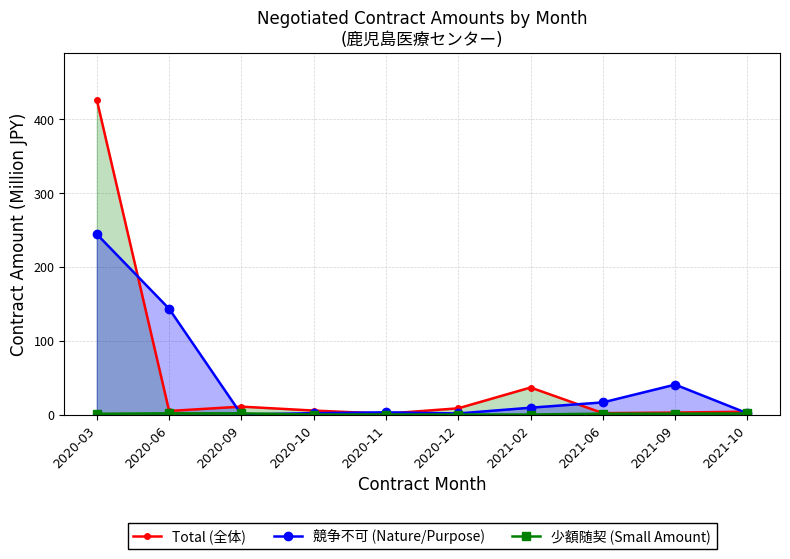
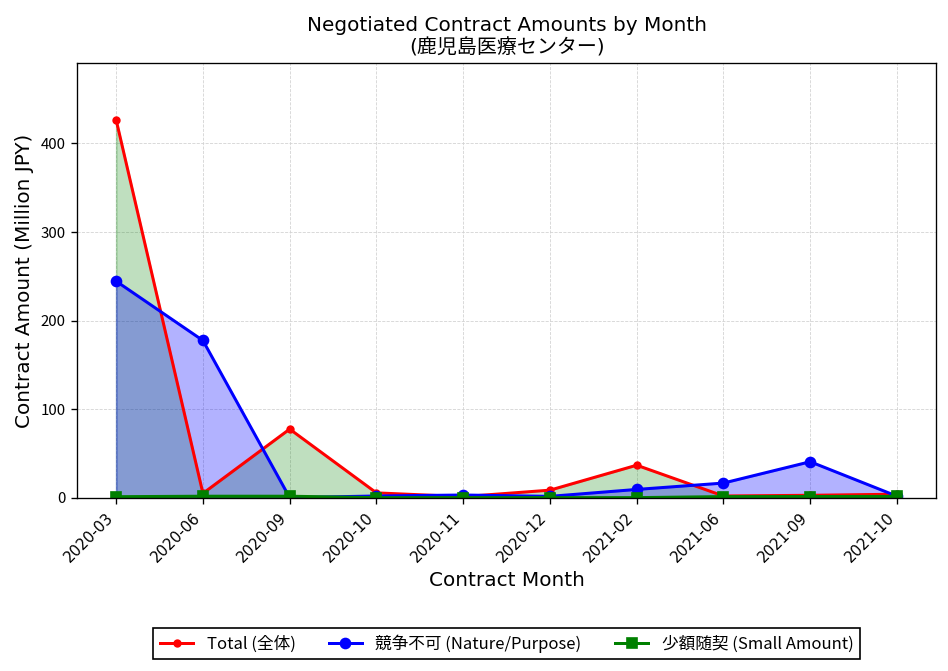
競争不可 (Nature/Purpose), 2020-06: 140 -> 180
Total (全体), 2020-09: 10 -> 80
